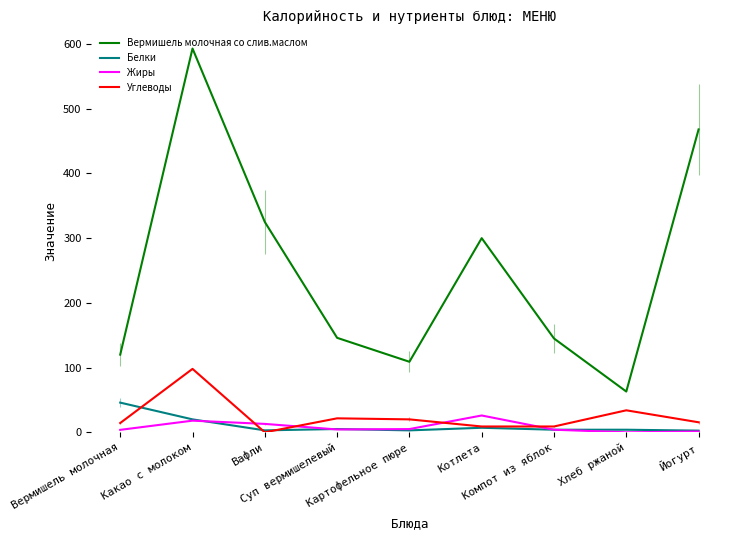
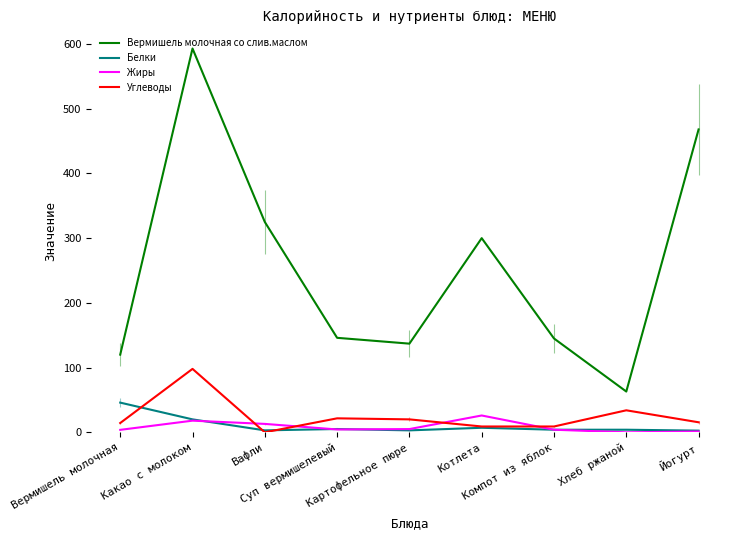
Вермишель молочная со слив.маслом, Картофельное пюре: 110 -> 140
